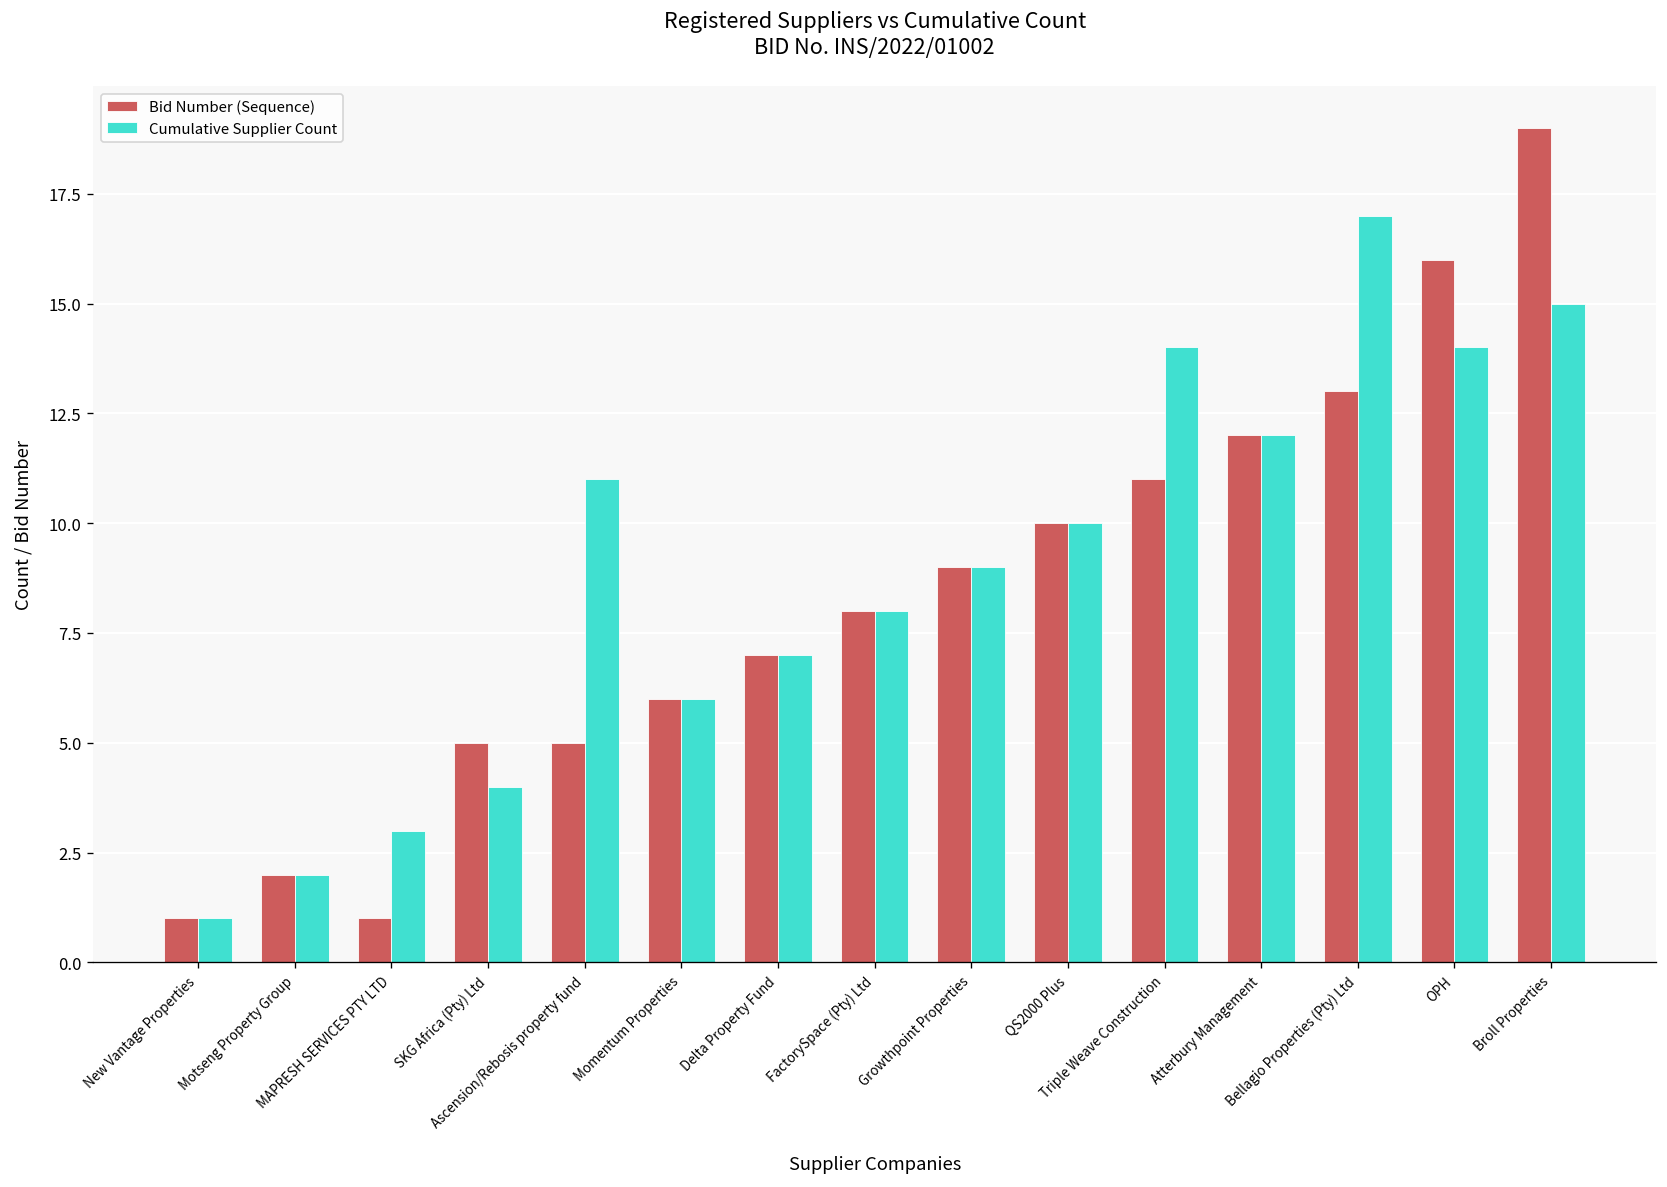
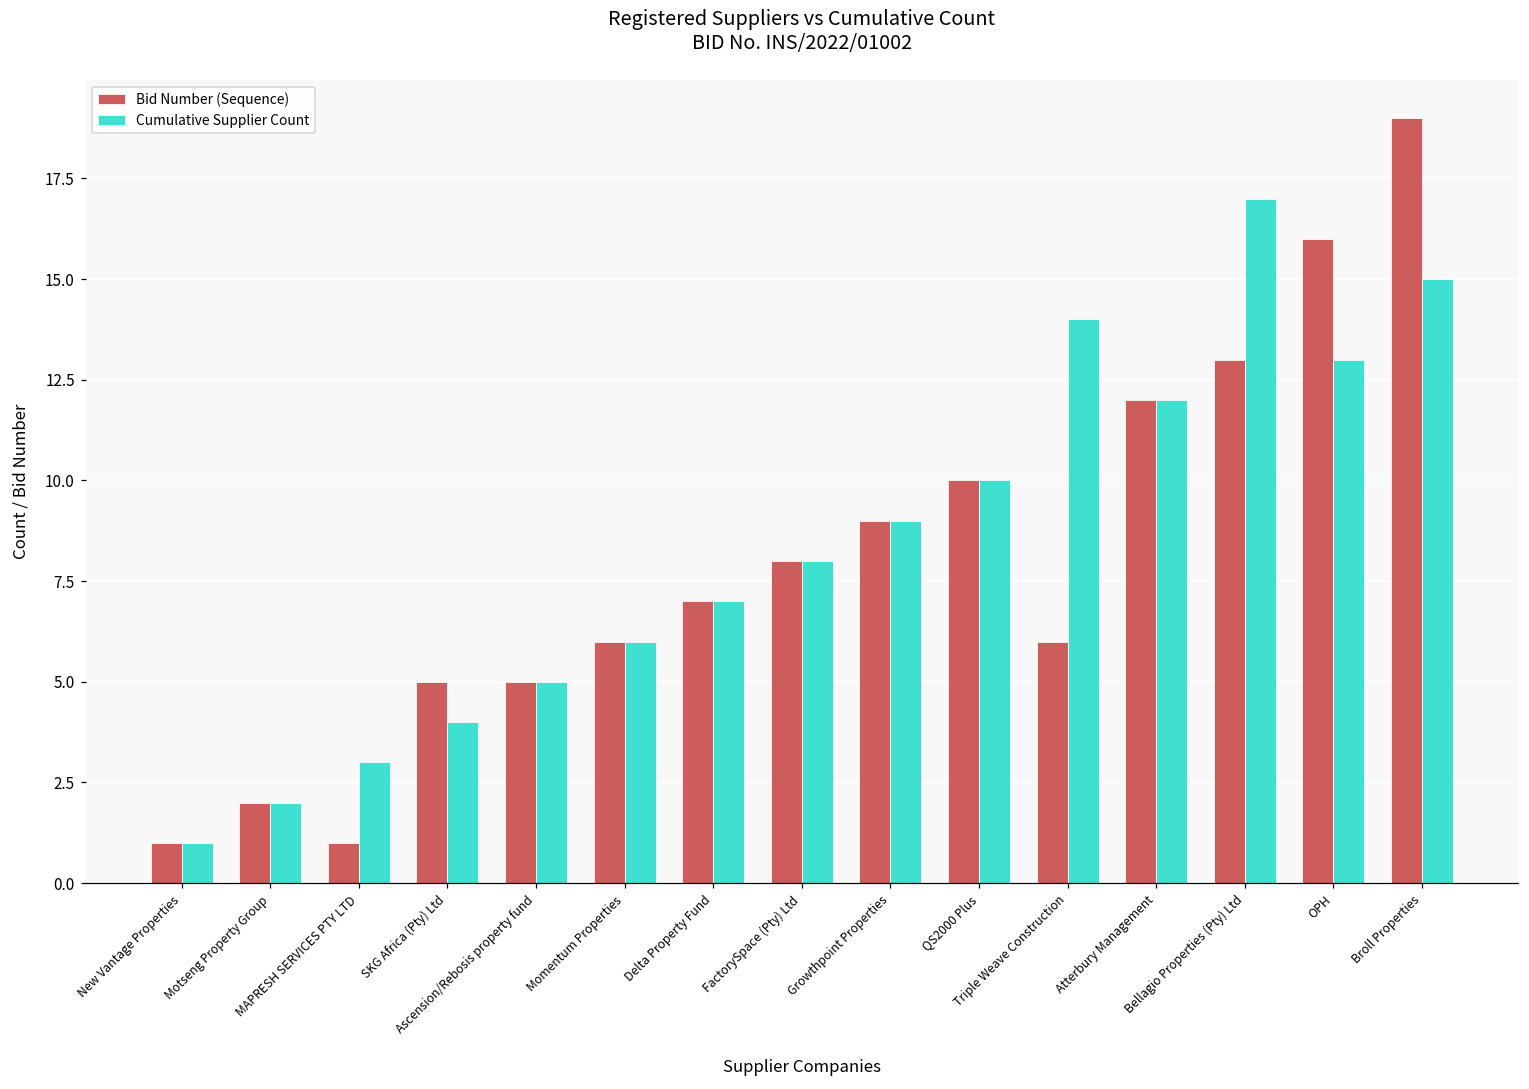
Cumulative Supplier Count, Ascension/Rebosis property fund: 11 -> 5
Bid Number (Sequence), Triple Weave Construction: 11 -> 6
Cumulative Supplier Count, OPH: 14 -> 13
